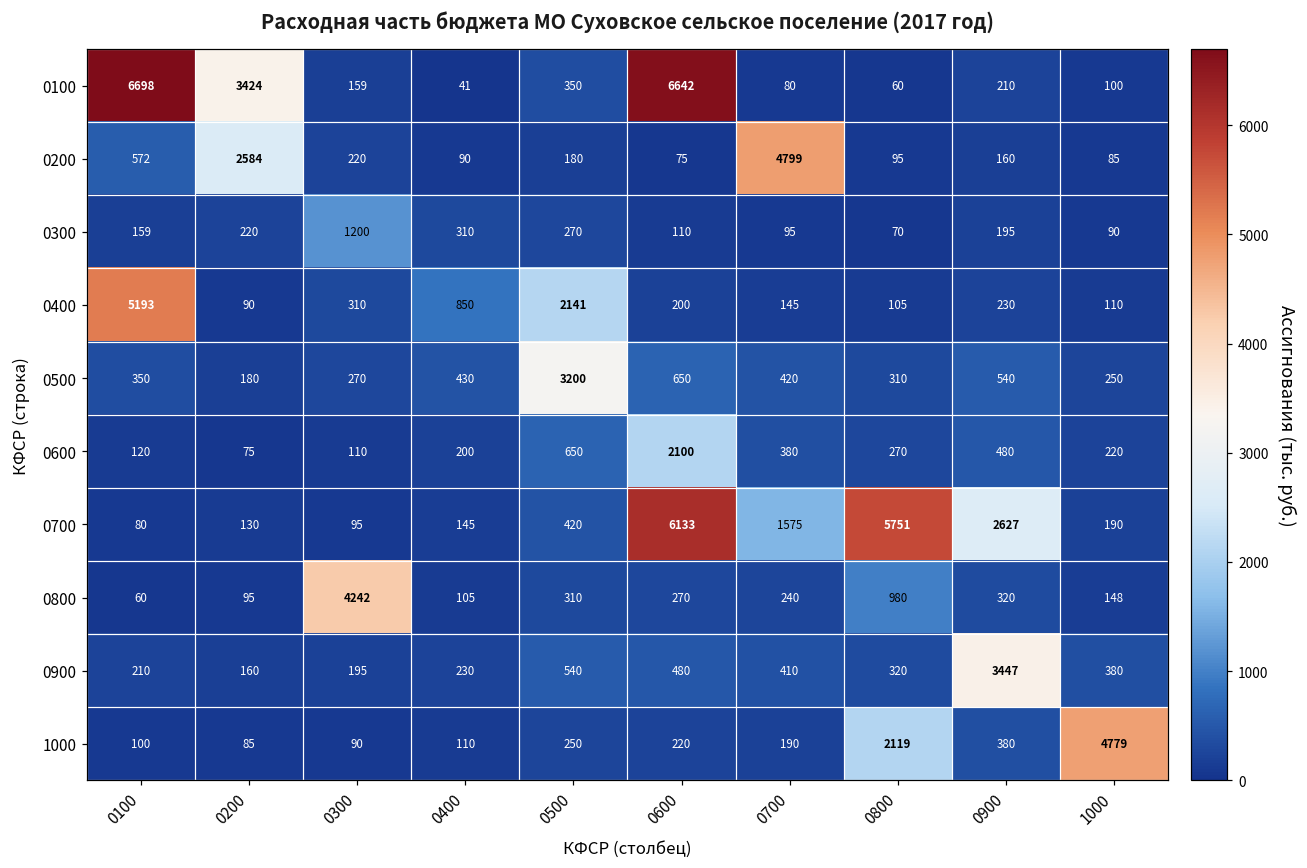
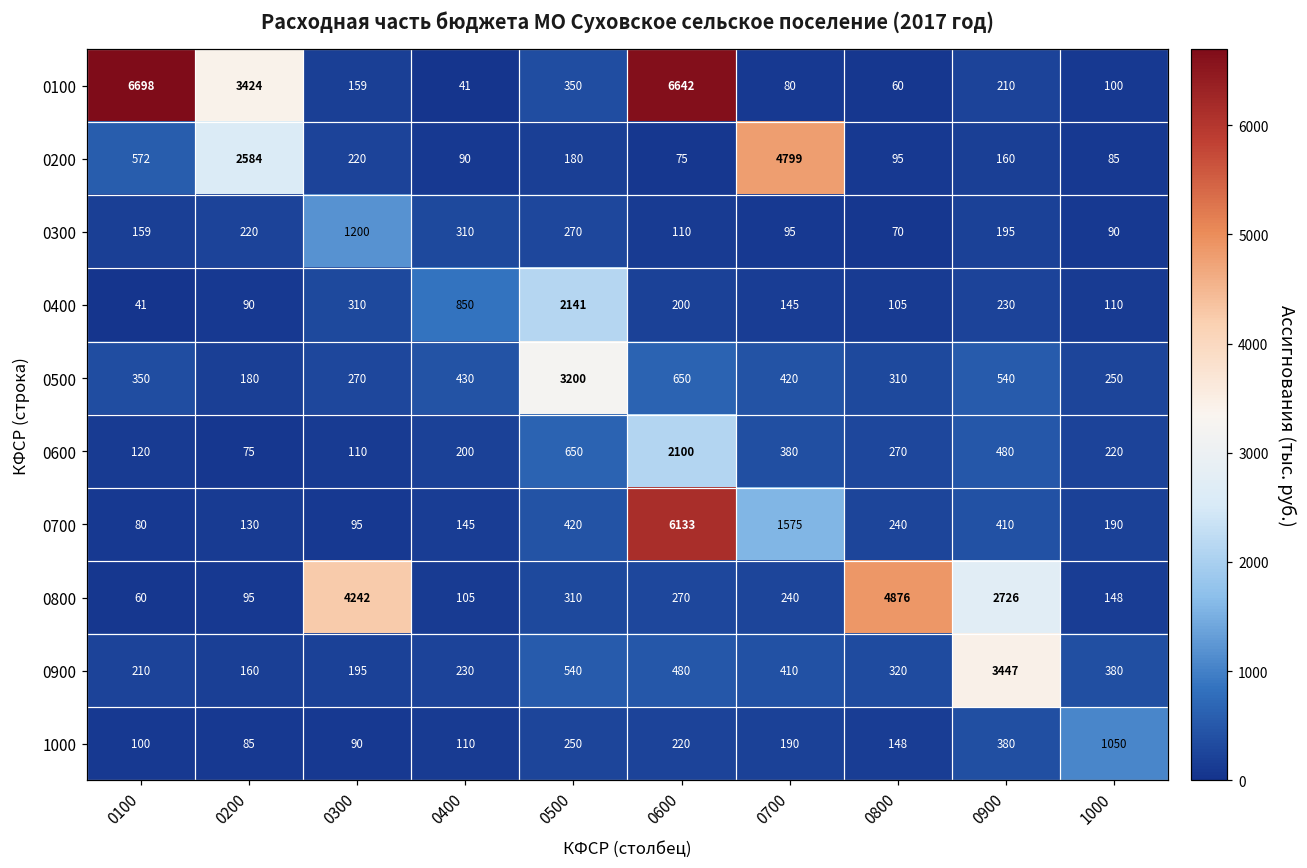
0400, 0100: 5193 -> 41
0700, 0800: 5751 -> 240
0700, 0900: 2627 -> 410
0800, 0800: 980 -> 4876
0800, 0900: 320 -> 2726
1000, 0800: 2119 -> 148
1000, 1000: 4779 -> 1050
